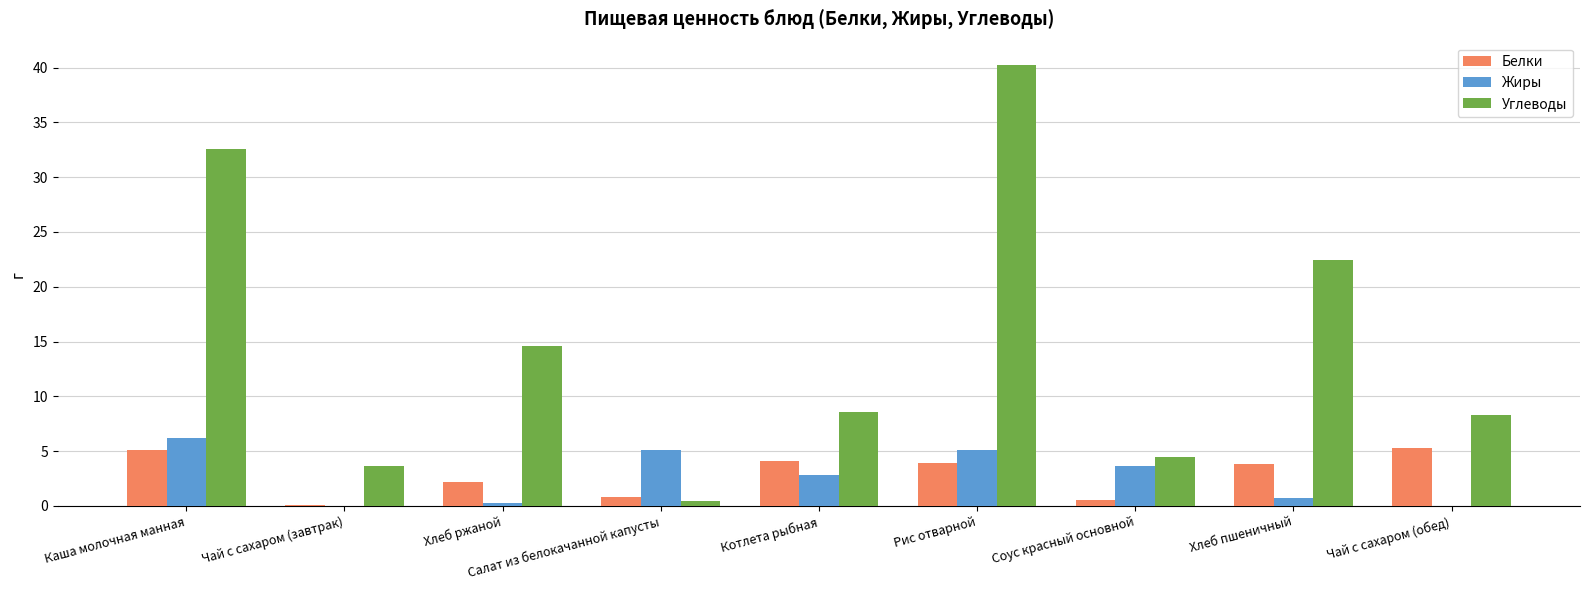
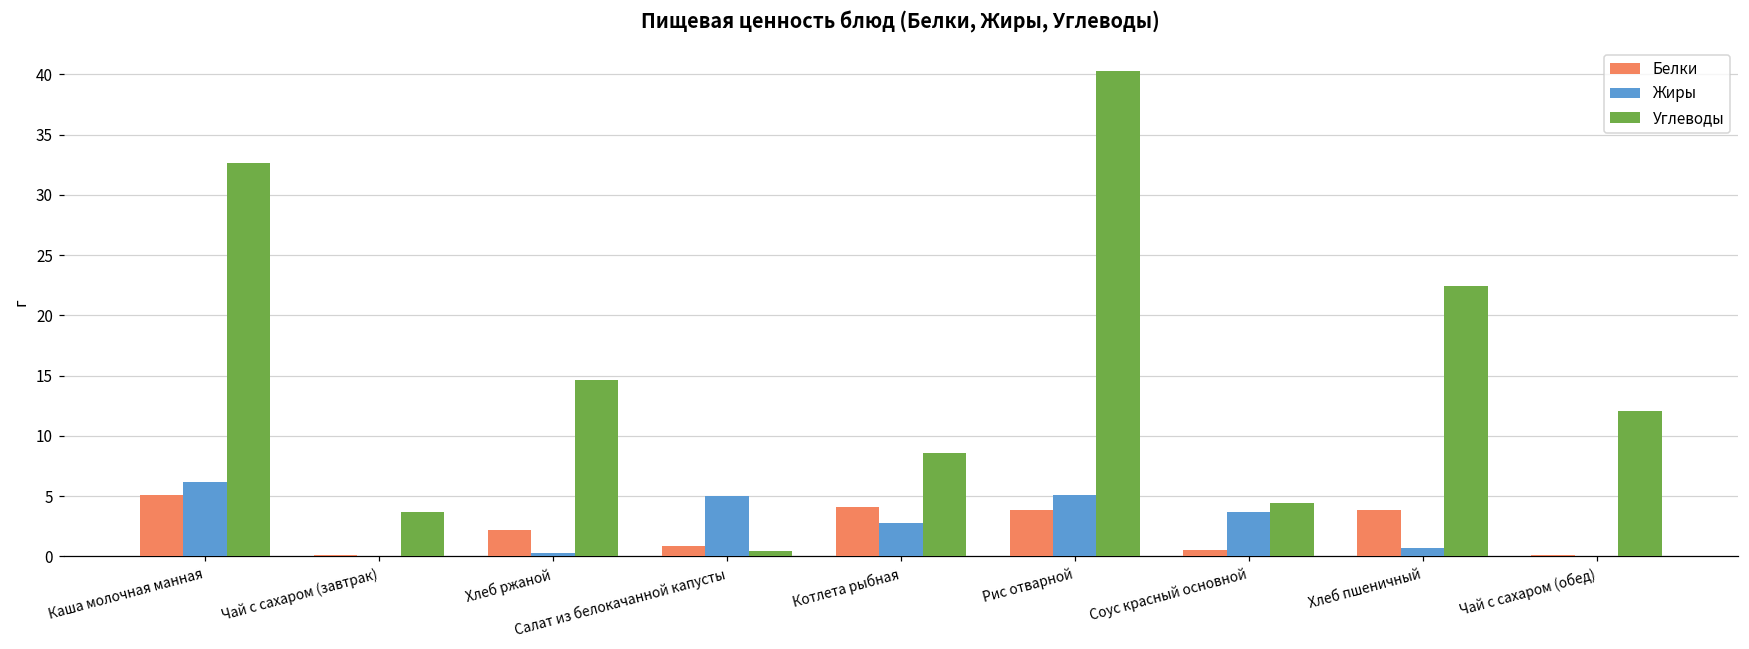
Белки, Чай с сахаром (обед): 5.2 -> 0.1
Углеводы, Чай с сахаром (обед): 8.3 -> 12.0
